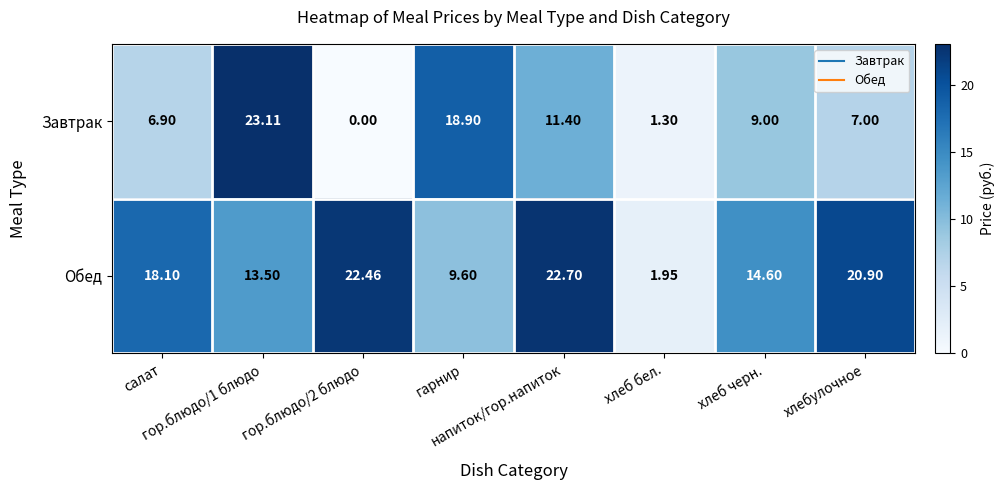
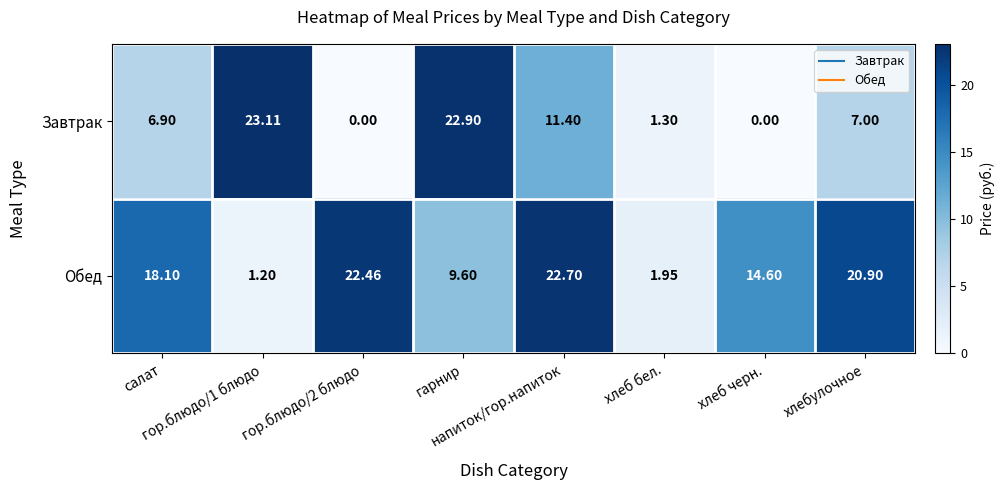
Завтрак, гарнир: 18.90 -> 22.90
Завтрак, хлеб черн.: 9.00 -> 0.00
Обед, гор.блюдо/1 блюдо: 13.50 -> 1.20
